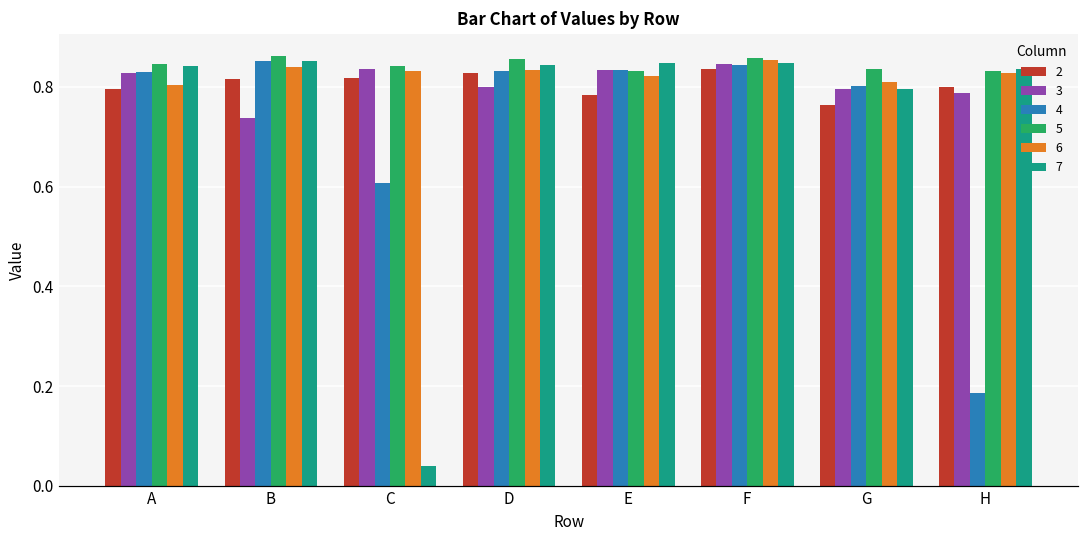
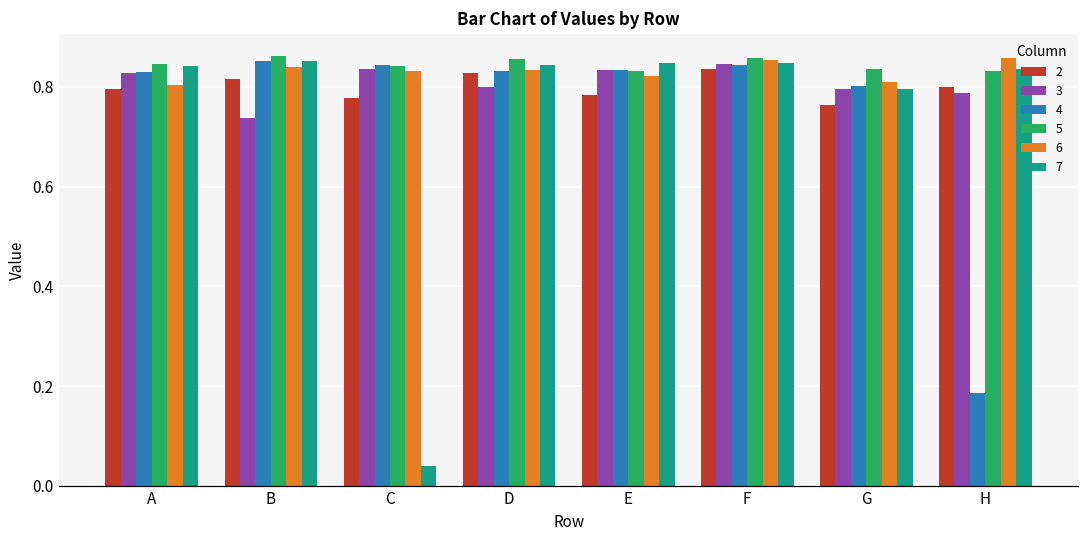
2, C: 0.82 -> 0.78
4, C: 0.61 -> 0.84
6, H: 0.83 -> 0.86
